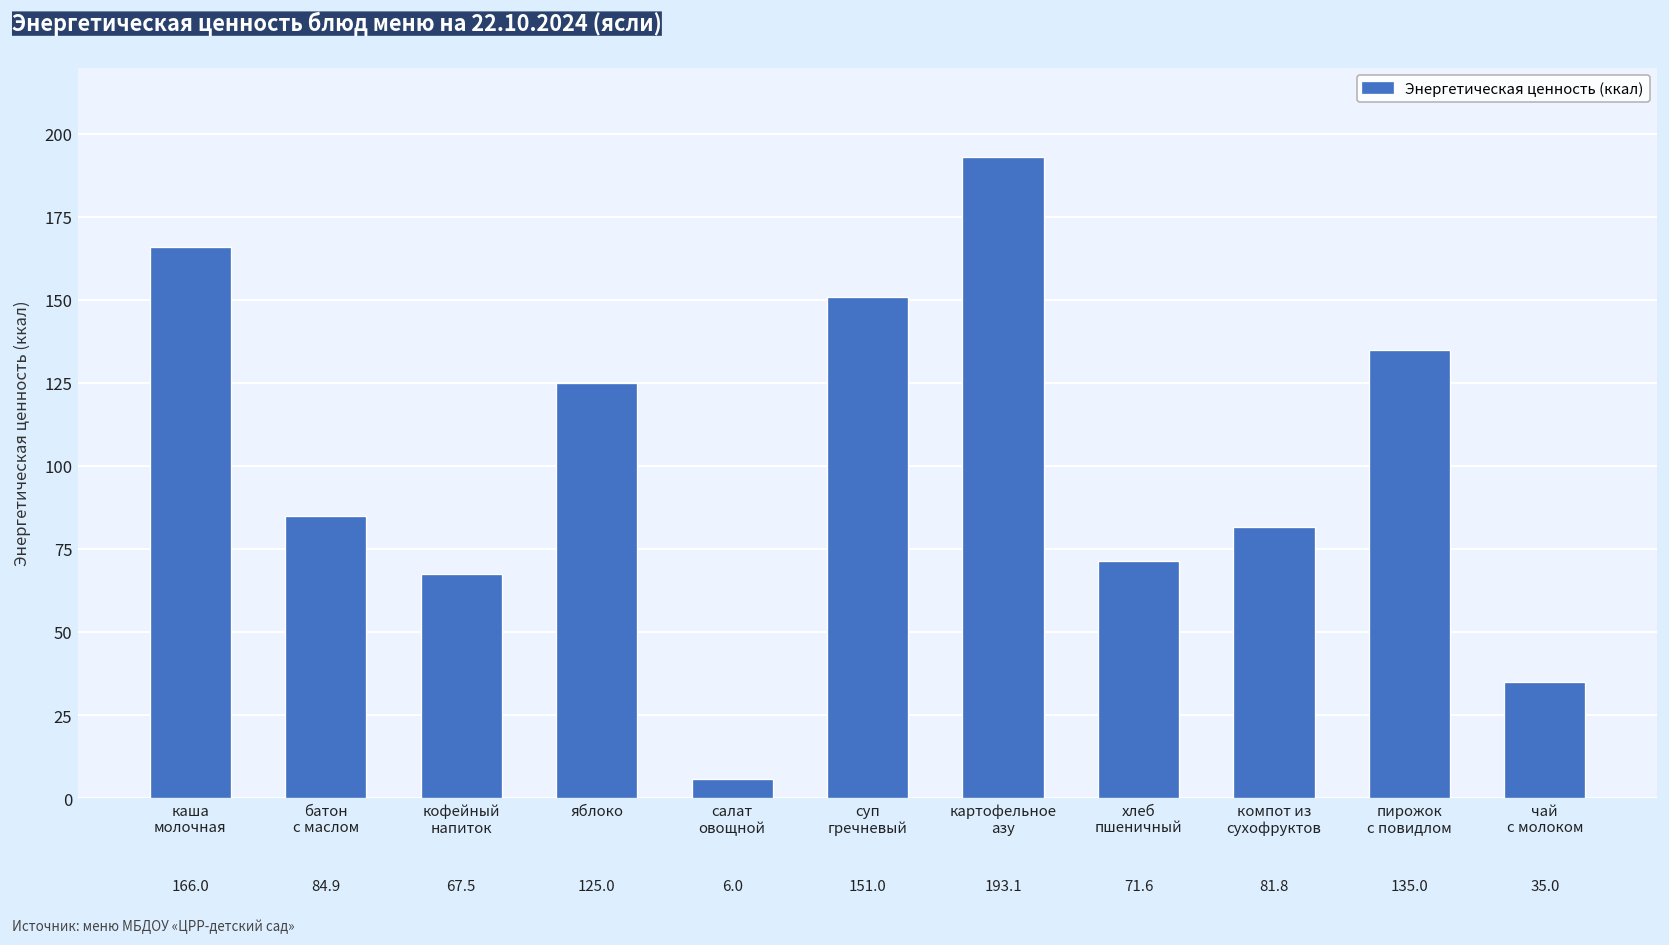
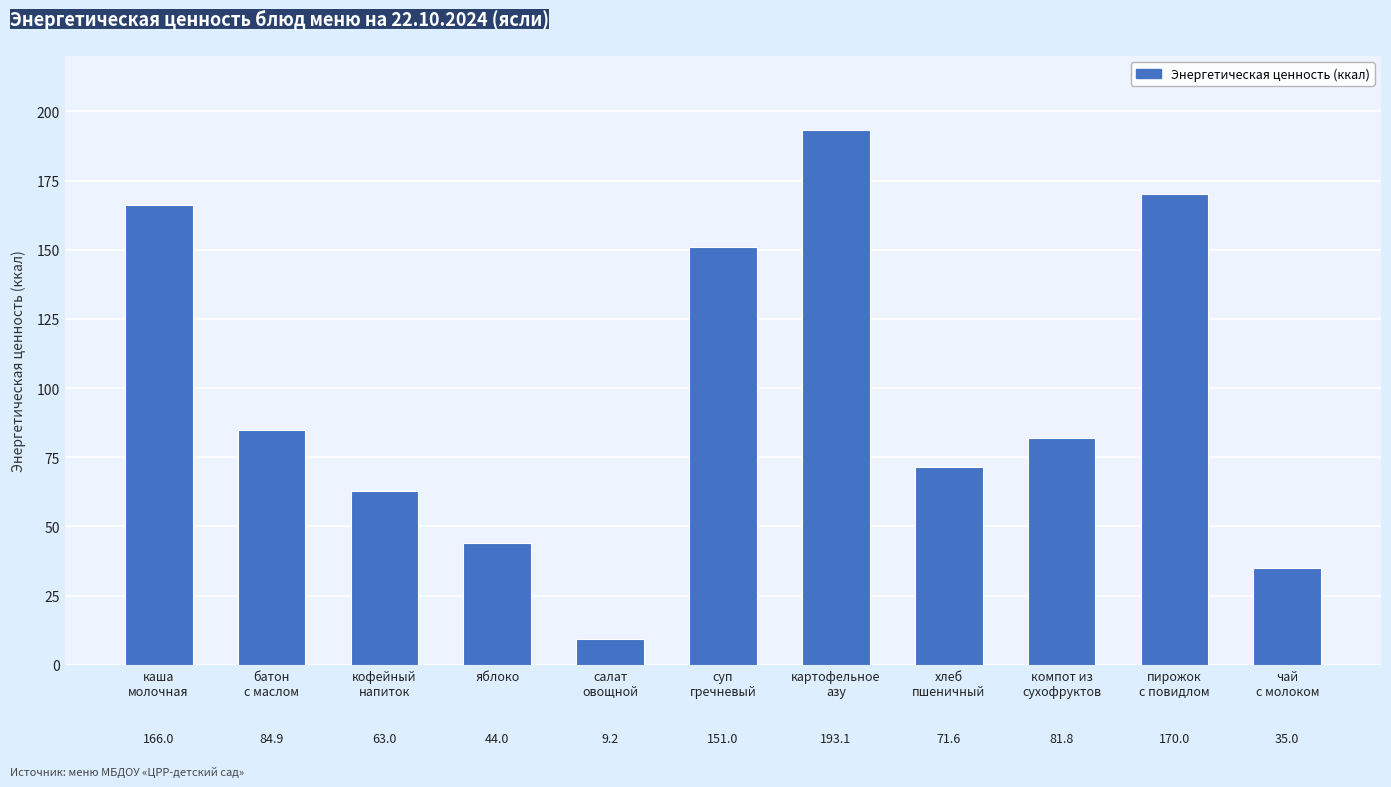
кофейный напиток: 67.5 -> 63.0
яблоко: 125.0 -> 44.0
салат овощной: 6.0 -> 9.2
пирожок с повидлом: 135.0 -> 170.0
